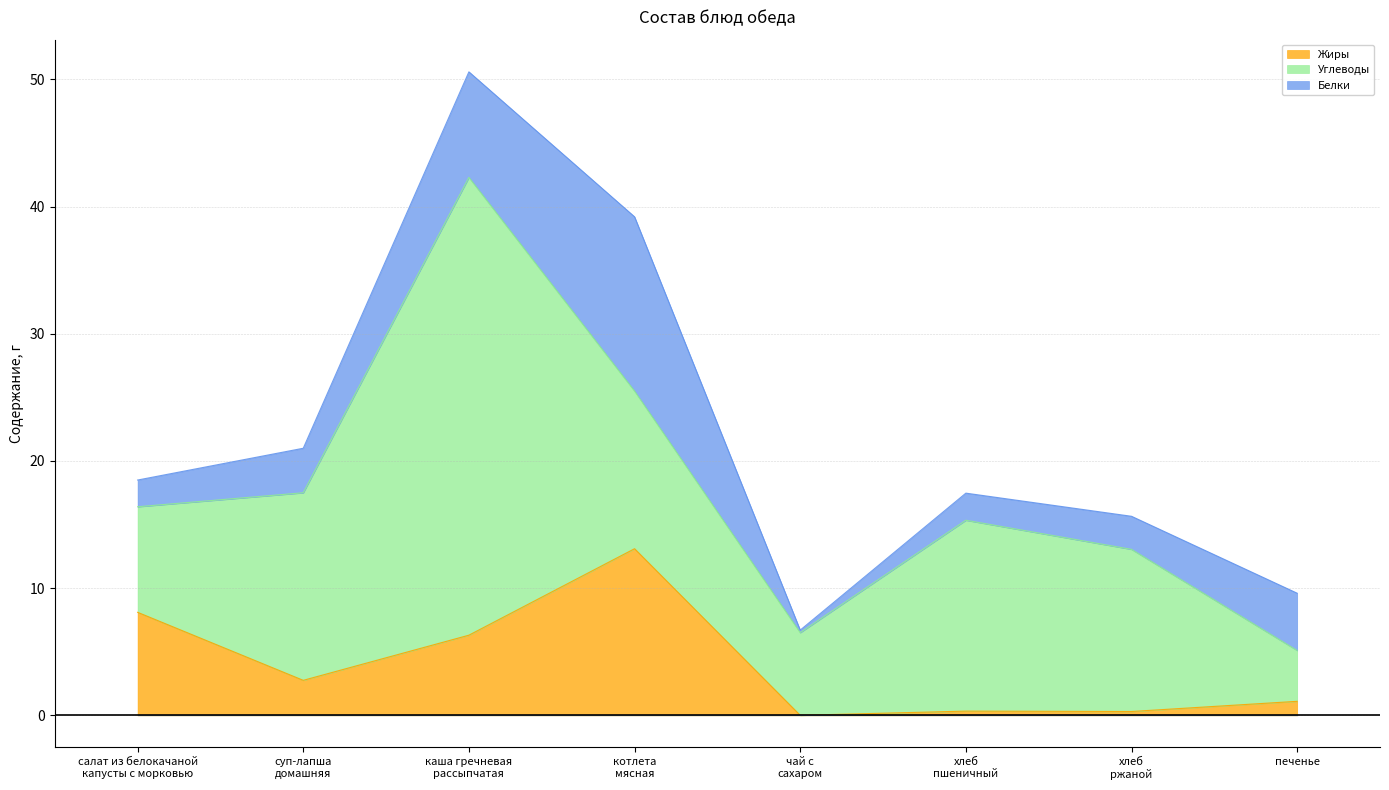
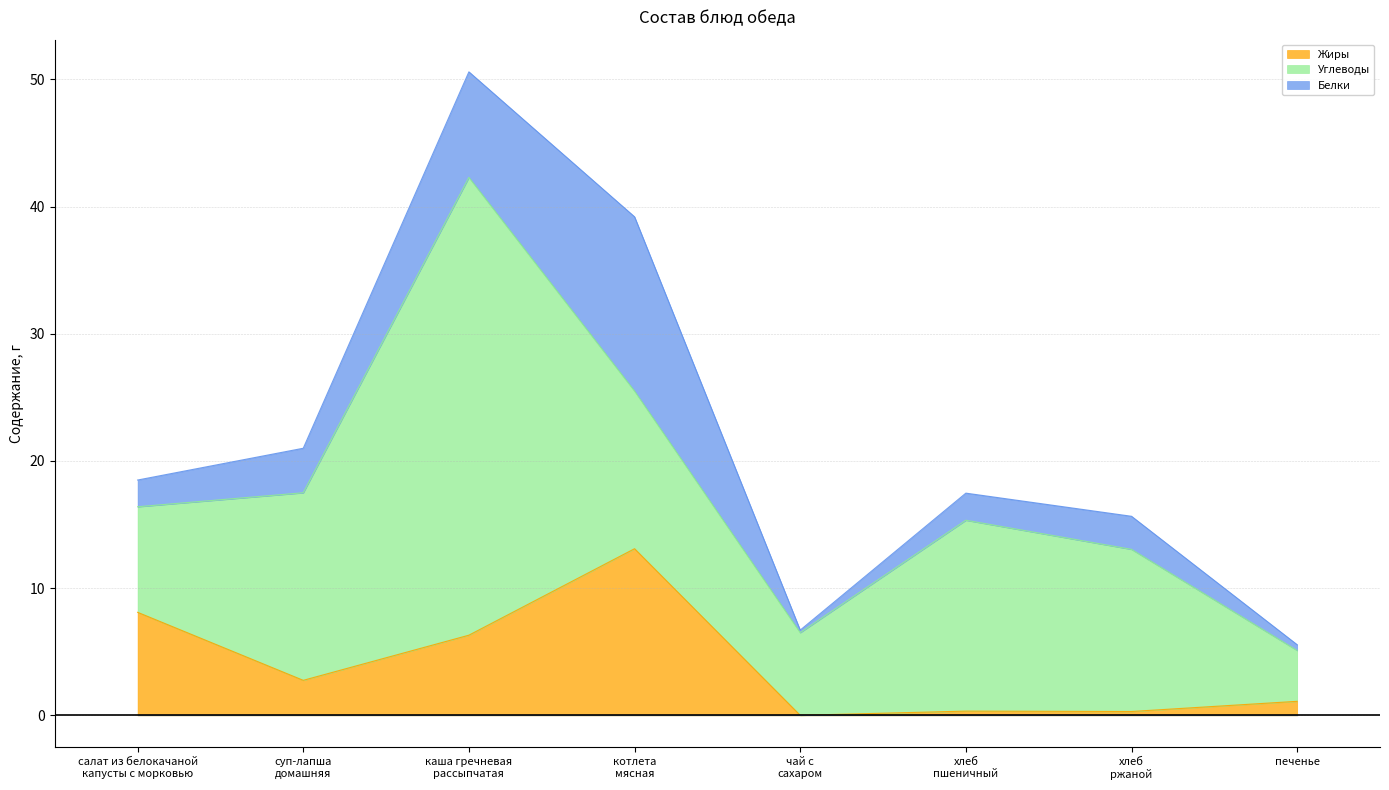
Белки, печенье: 4.5 -> 0.5
